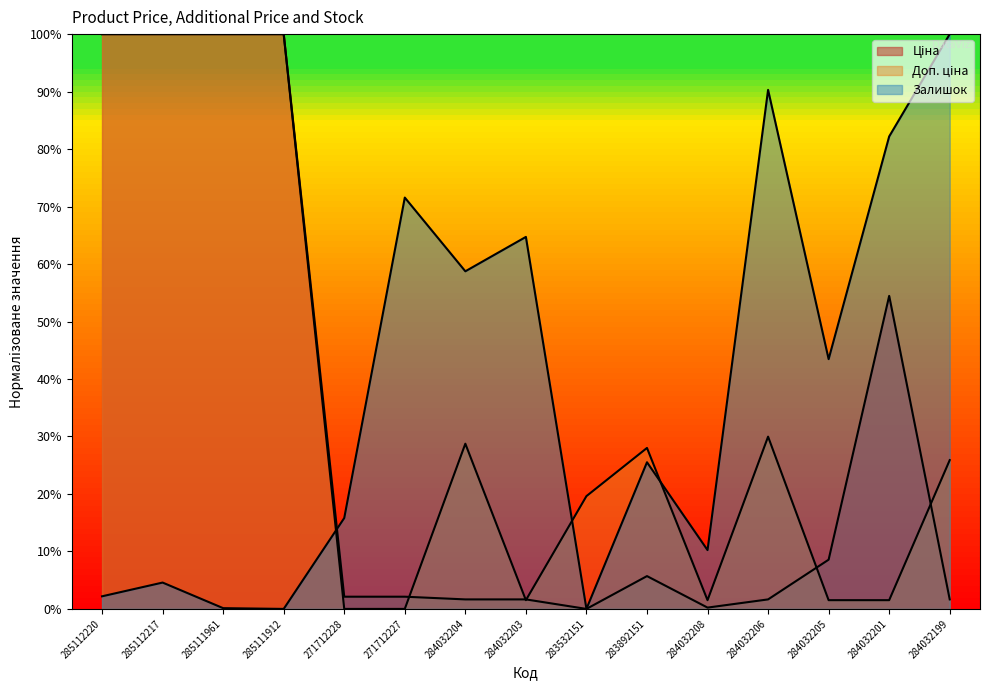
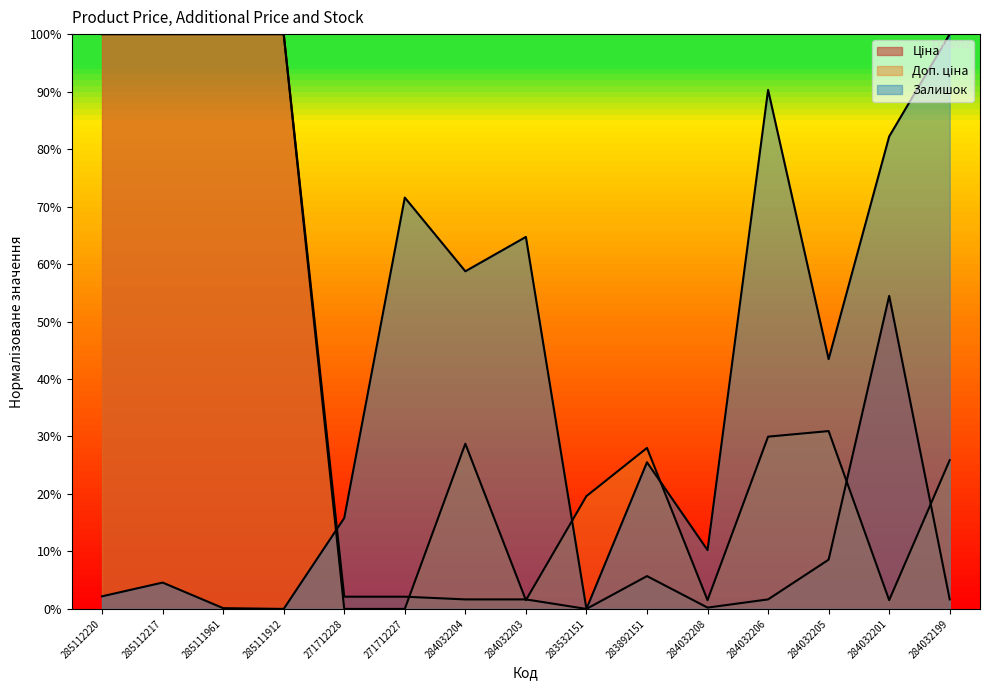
Доп. ціна, 284032205: 2% -> 31%
